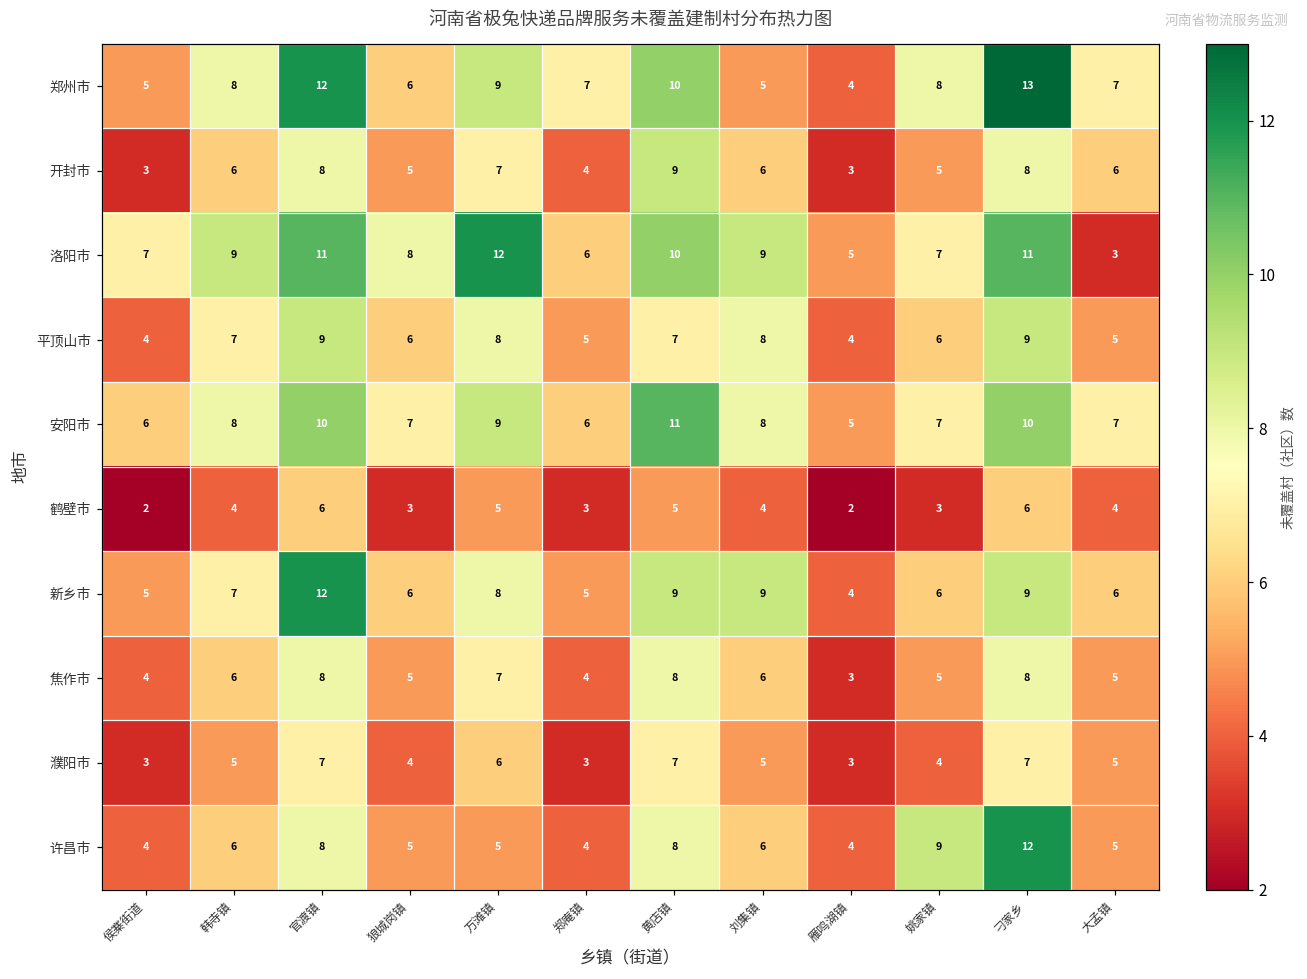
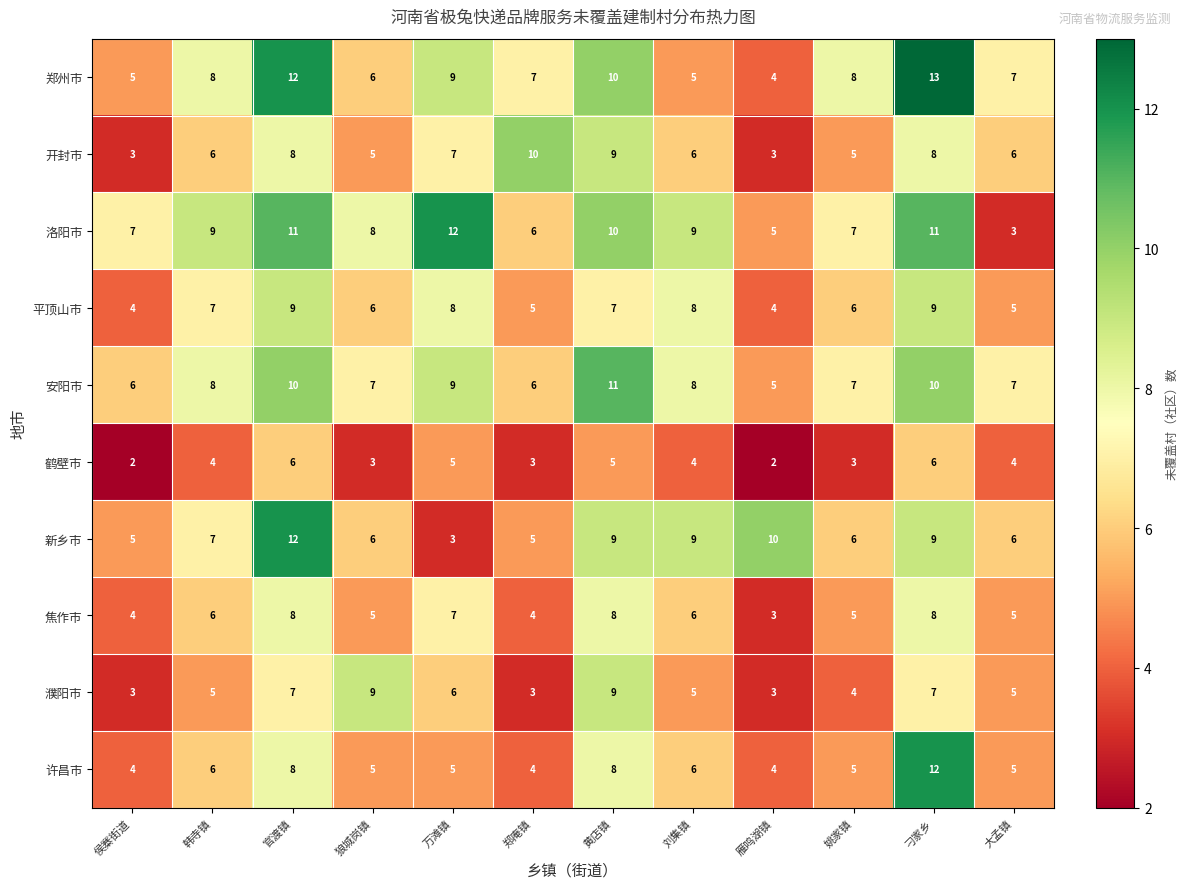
开封市, 郑庵镇: 4 -> 10
新乡市, 万滩镇: 8 -> 3
新乡市, 雁鸣湖镇: 4 -> 10
濮阳市, 狼城岗镇: 4 -> 9
濮阳市, 黄店镇: 7 -> 9
许昌市, 姚家镇: 9 -> 5
